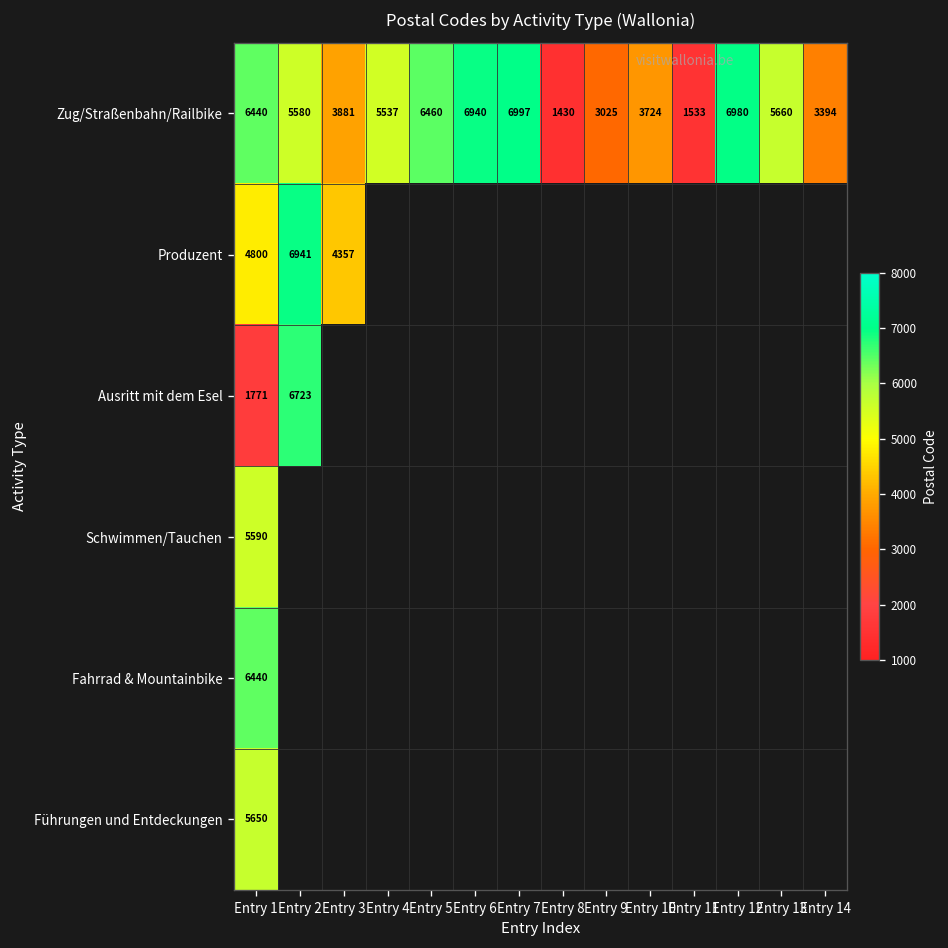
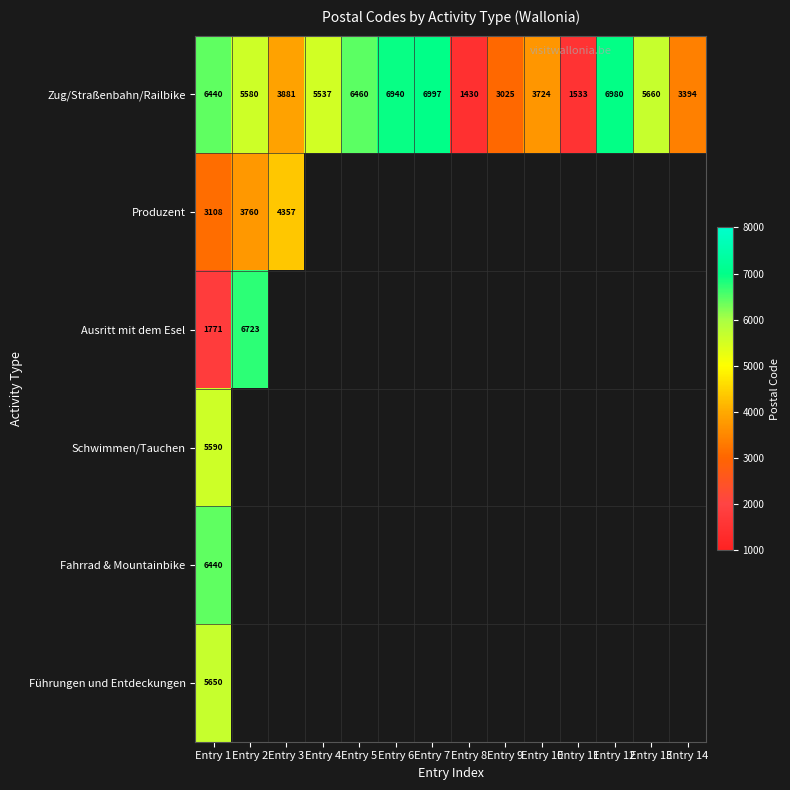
Produzent, Entry 1: 4800 -> 3108
Produzent, Entry 2: 6941 -> 3760
